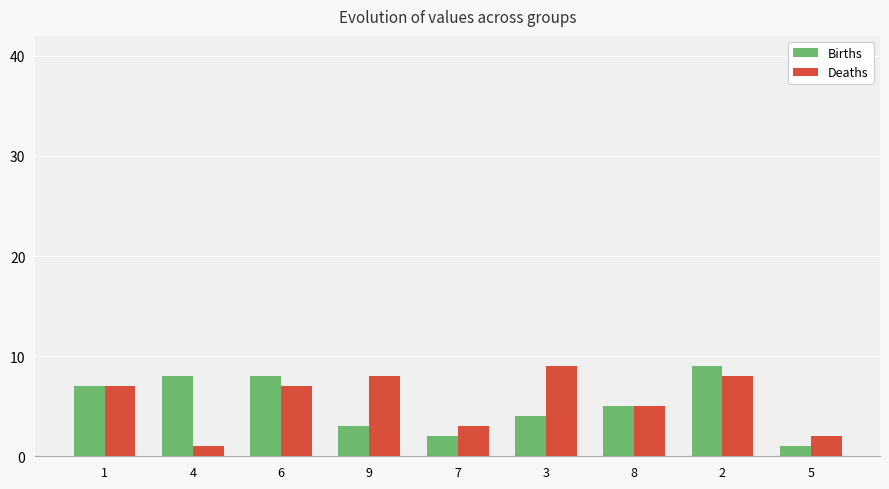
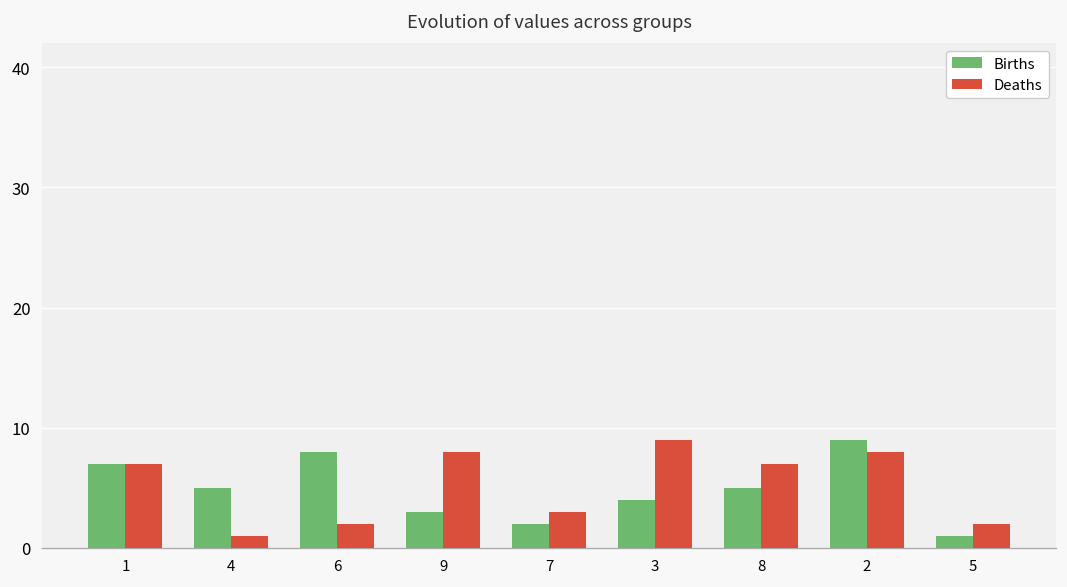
Births, 4: 8 -> 5
Deaths, 6: 7 -> 2
Deaths, 8: 5 -> 7
